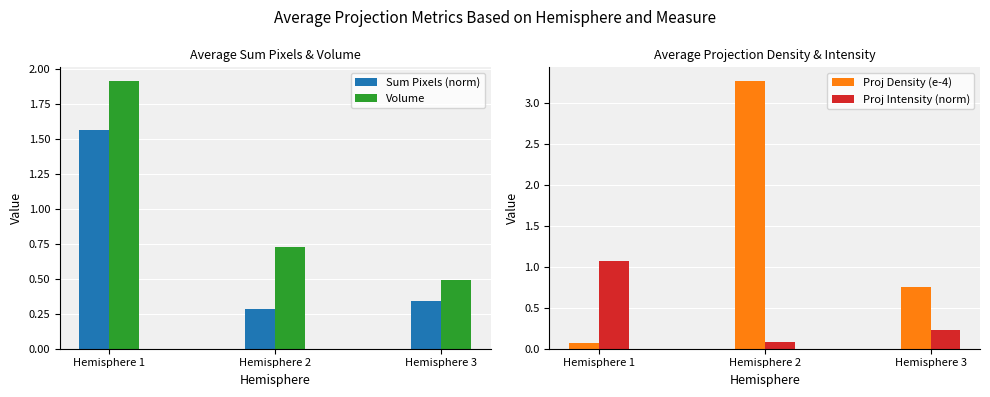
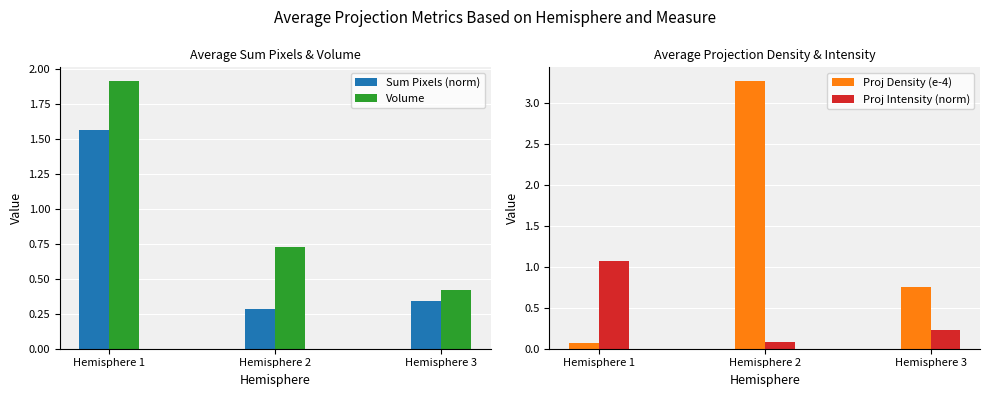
Average Sum Pixels & Volume, Volume, Hemisphere 3: 0.49 -> 0.42
